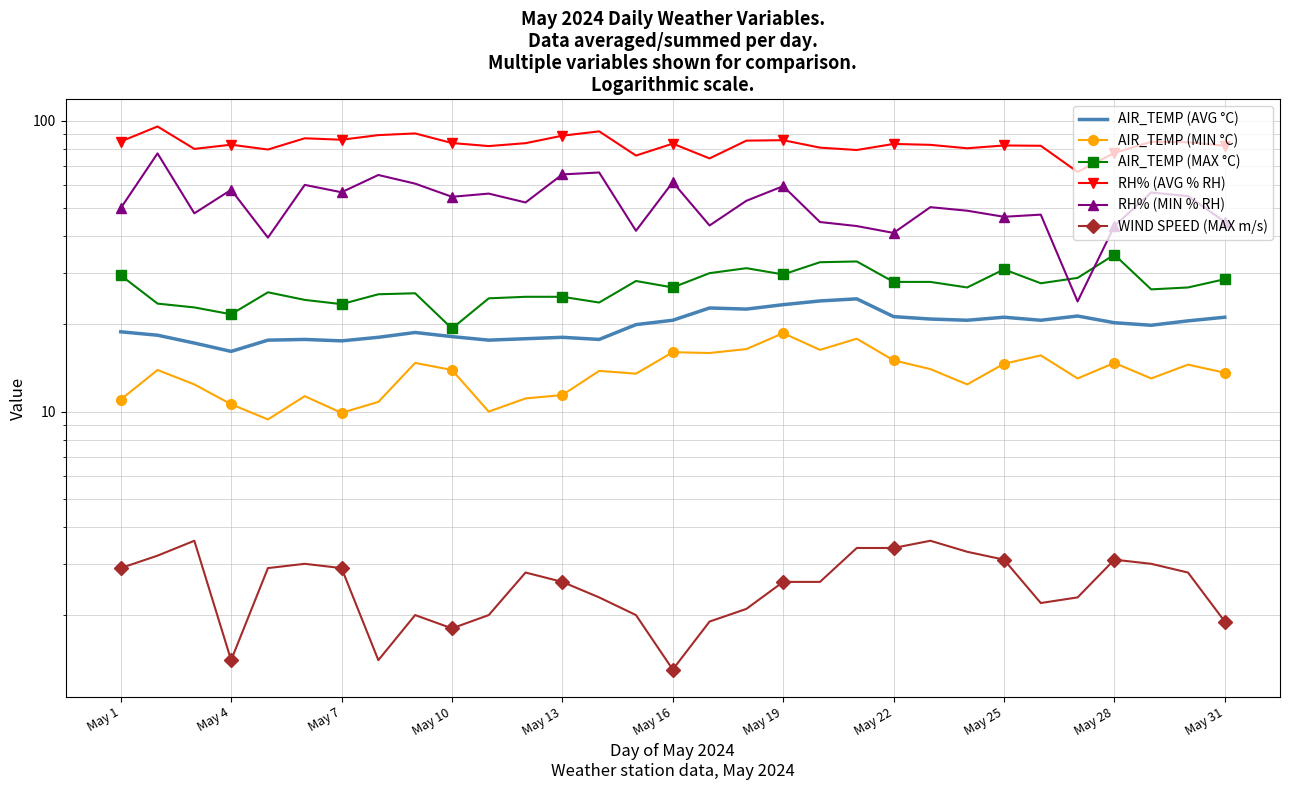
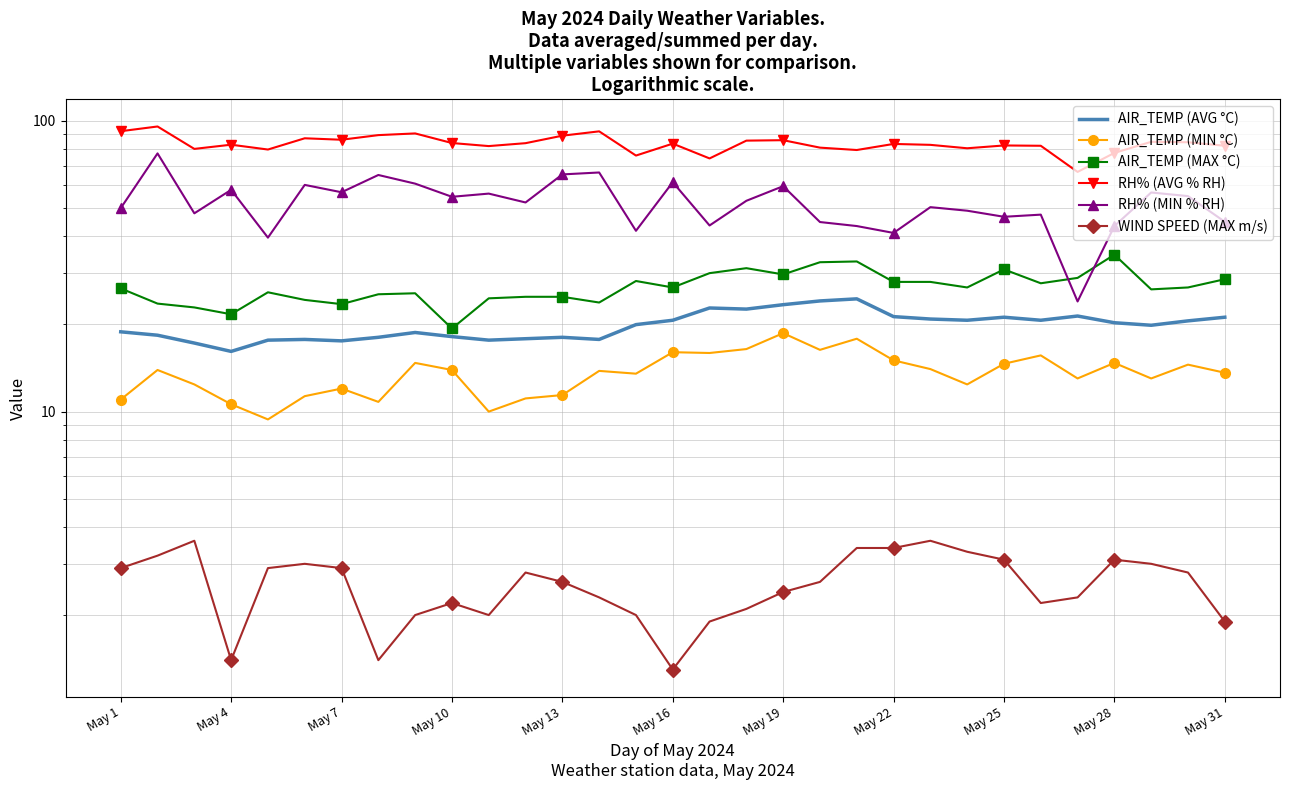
AIR_TEMP (MAX °C), May 1: 29 -> 27
RH% (AVG % RH), May 1: 85 -> 92
AIR_TEMP (MIN °C), May 7: 9.9 -> 12.0
WIND SPEED (MAX m/s), May 10: 1.8 -> 2.2
WIND SPEED (MAX m/s), May 19: 2.6 -> 2.4
